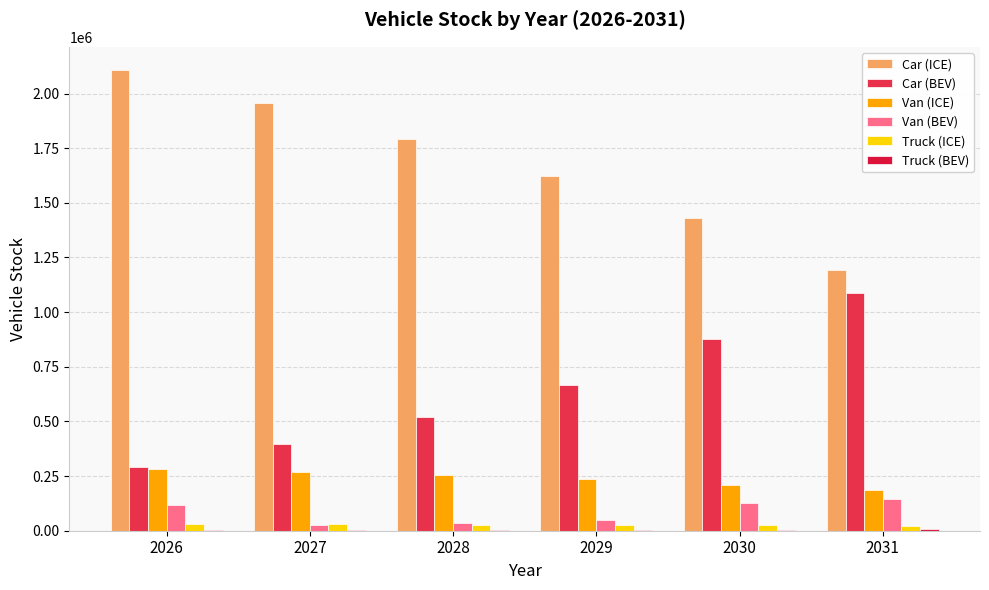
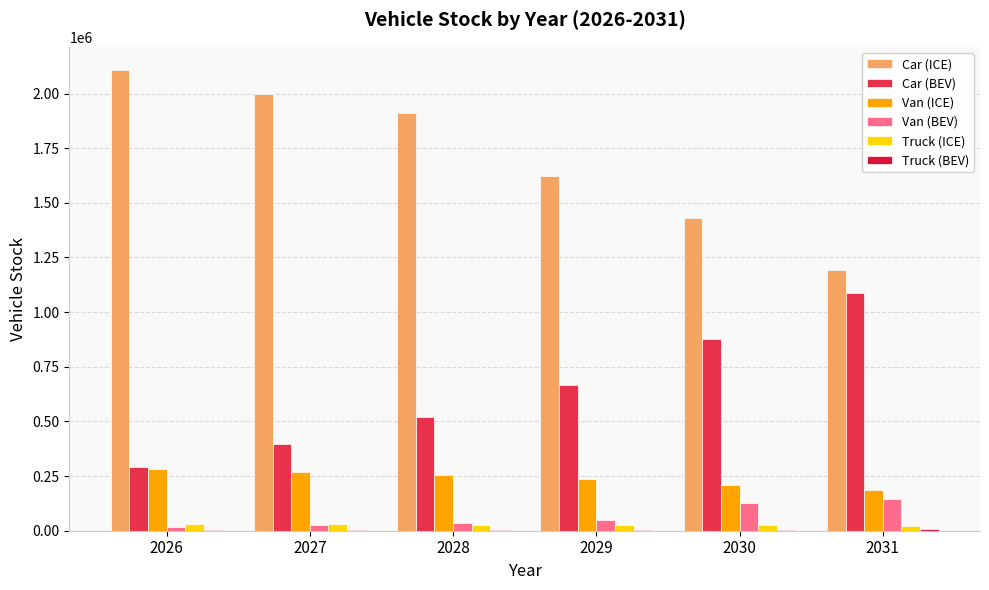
Van (BEV), 2026: 120000 -> 20000
Car (ICE), 2027: 1960000 -> 2000000
Car (ICE), 2028: 1790000 -> 1910000
